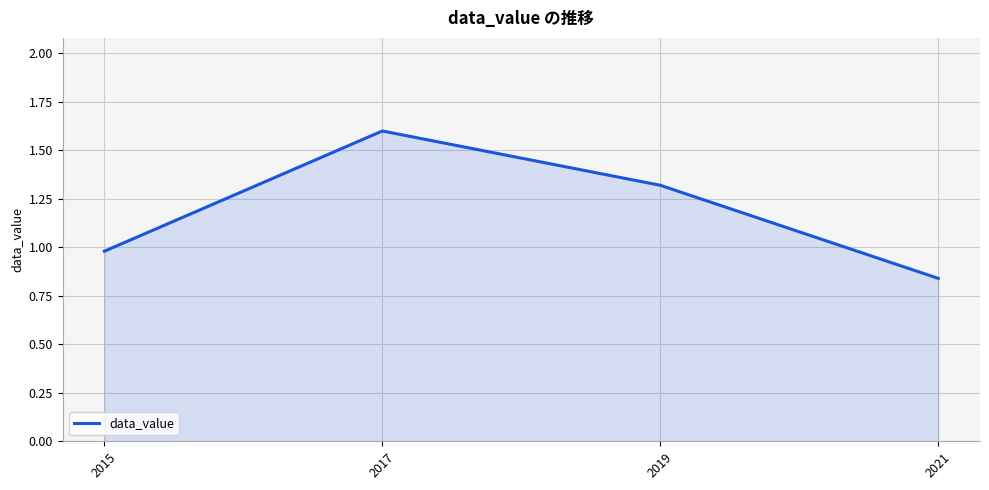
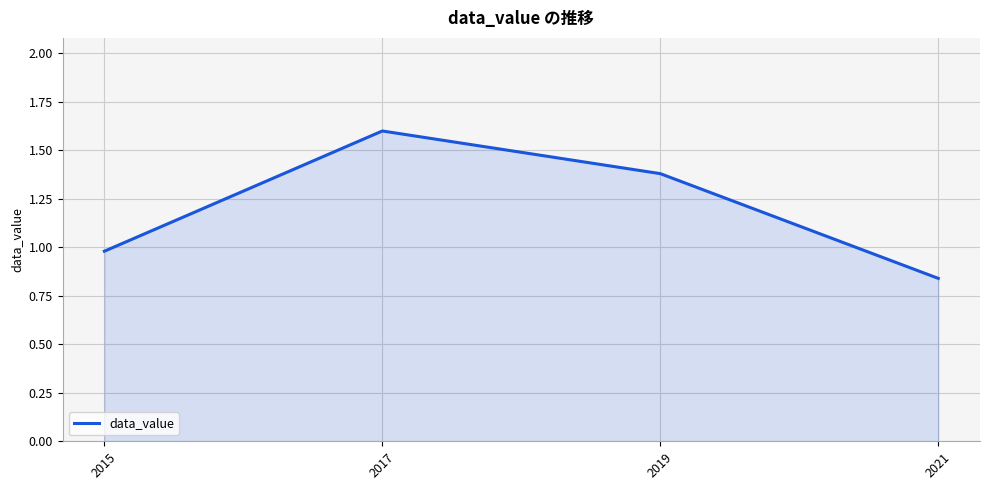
2019: 1.32 -> 1.38
